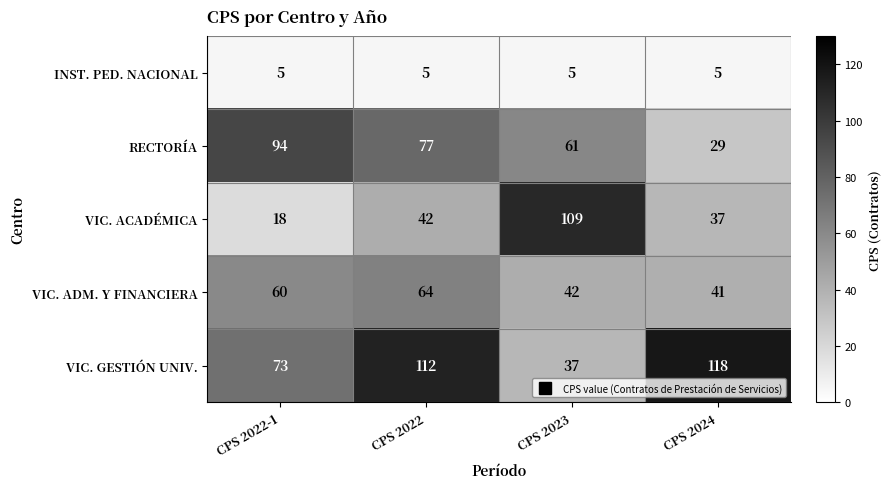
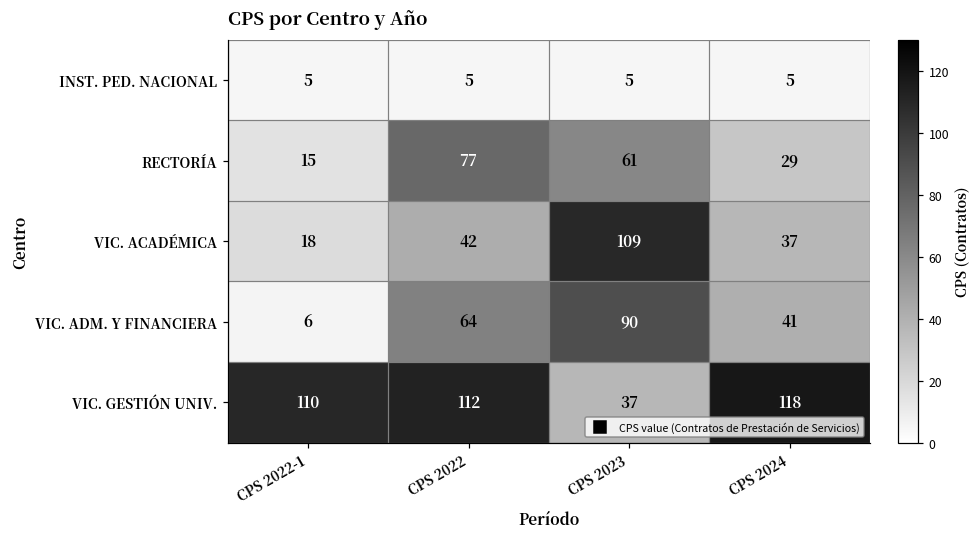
RECTORÍA, CPS 2022-1: 94 -> 15
VIC. ADM. Y FINANCIERA, CPS 2022-1: 60 -> 6
VIC. ADM. Y FINANCIERA, CPS 2023: 42 -> 90
VIC. GESTIÓN UNIV., CPS 2022-1: 73 -> 110
